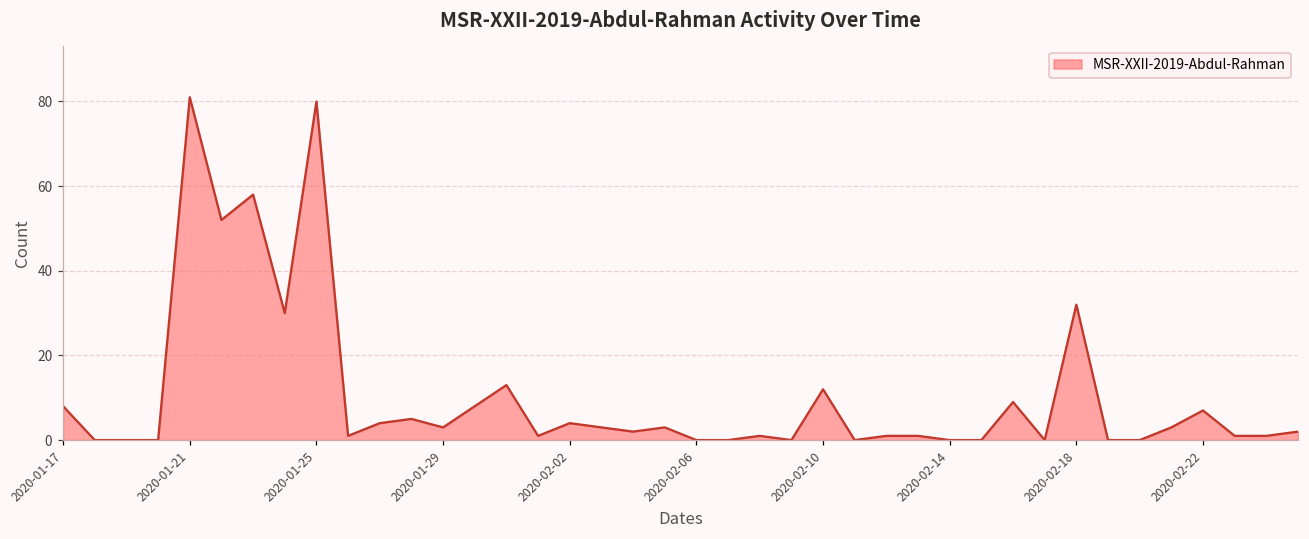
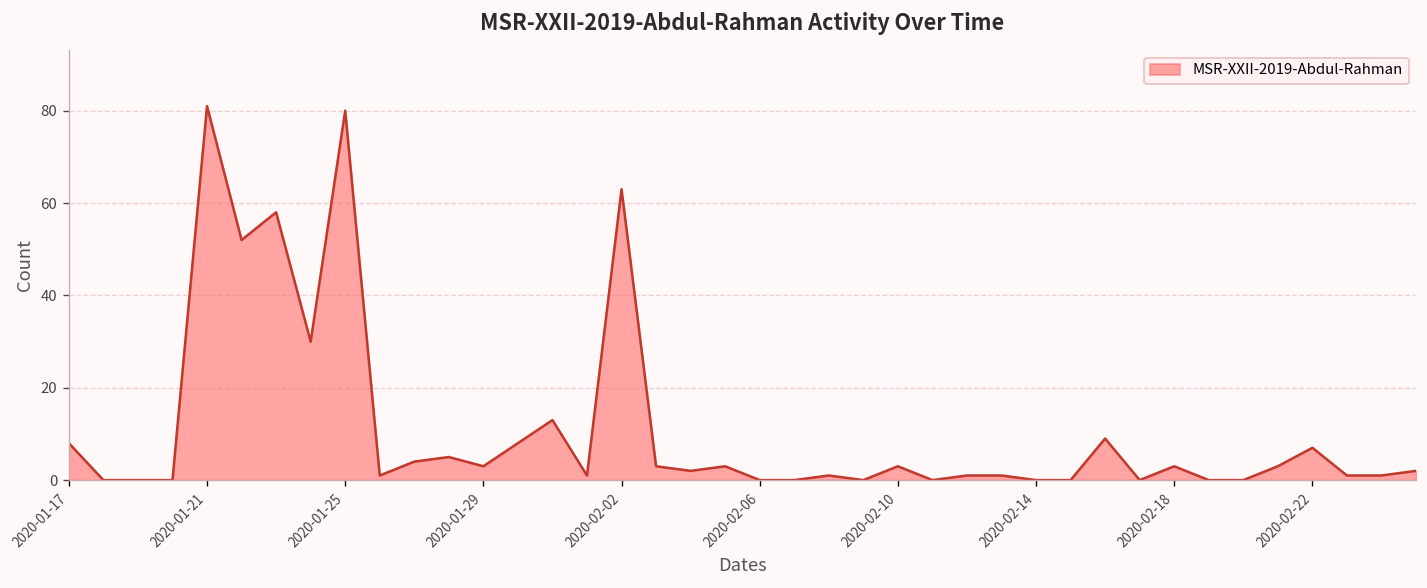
2020-02-02: 4 -> 63
2020-02-10: 12 -> 3
2020-02-18: 32 -> 3
